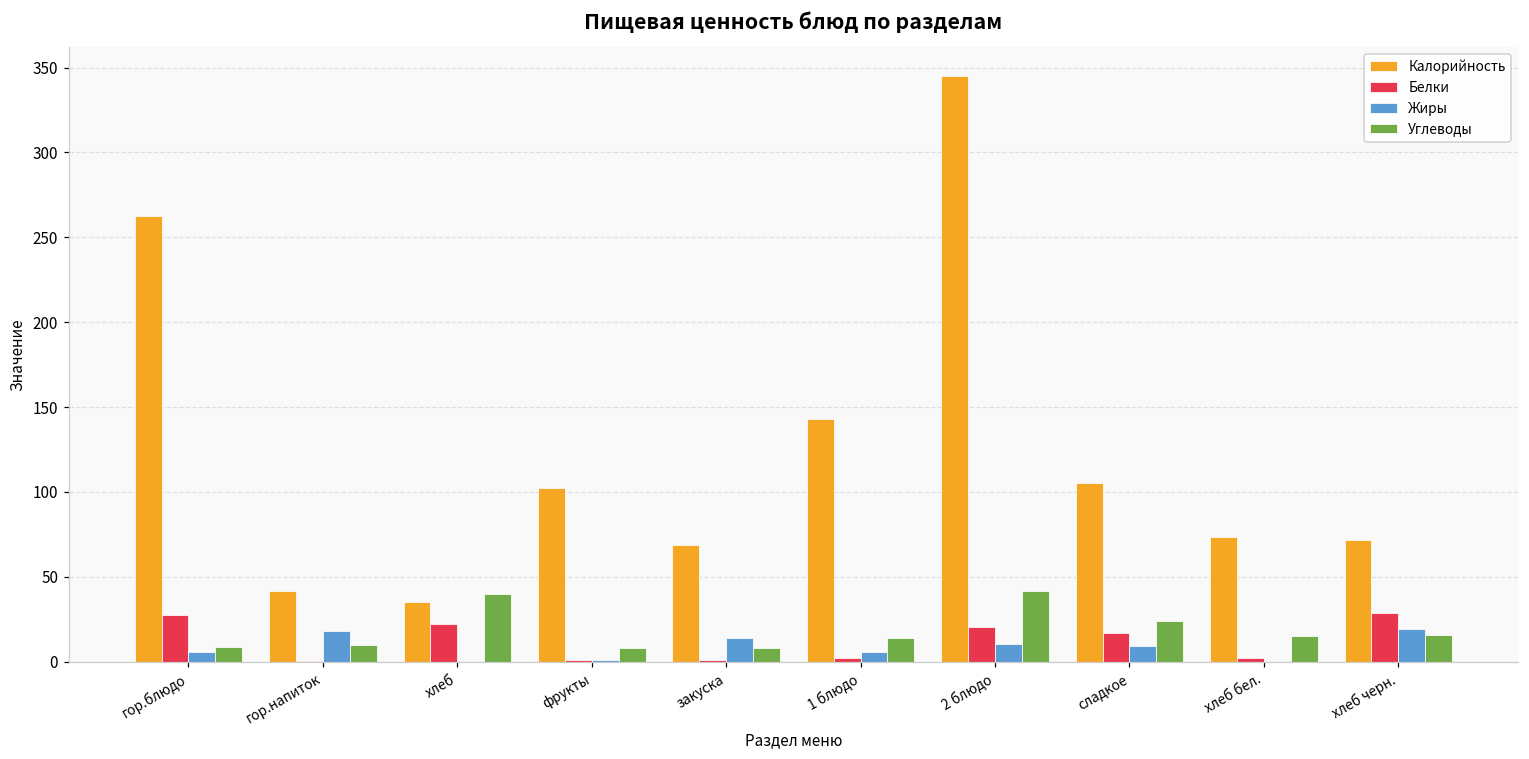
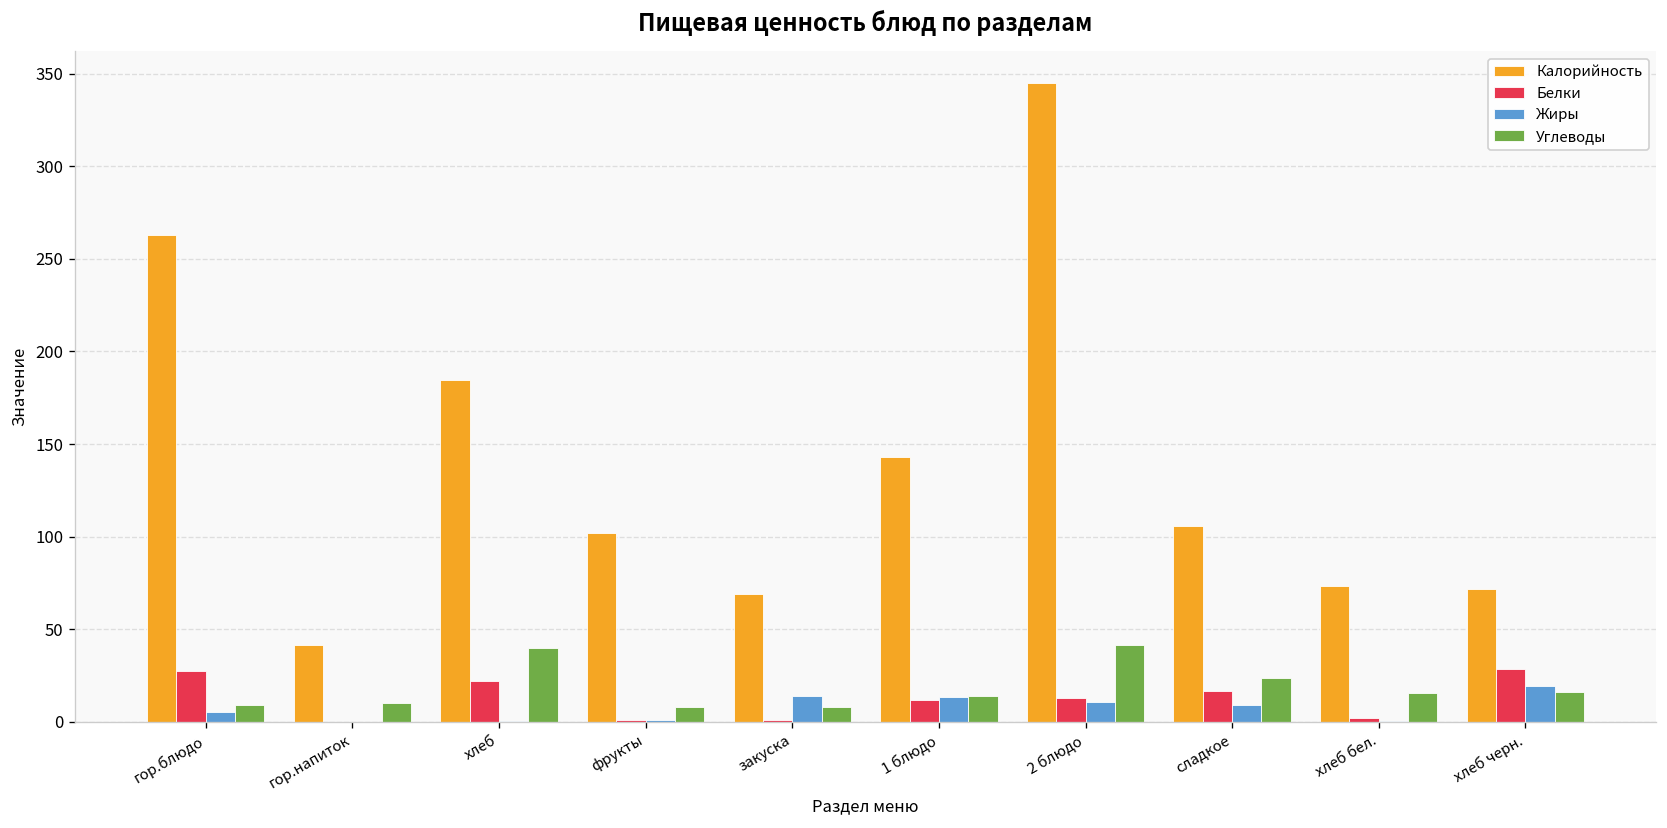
Жиры, гор.напиток: 18 -> 0
Калорийность, хлеб: 35 -> 185
Белки, 1 блюдо: 2 -> 12
Жиры, 1 блюдо: 6 -> 13
Белки, 2 блюдо: 21 -> 13
